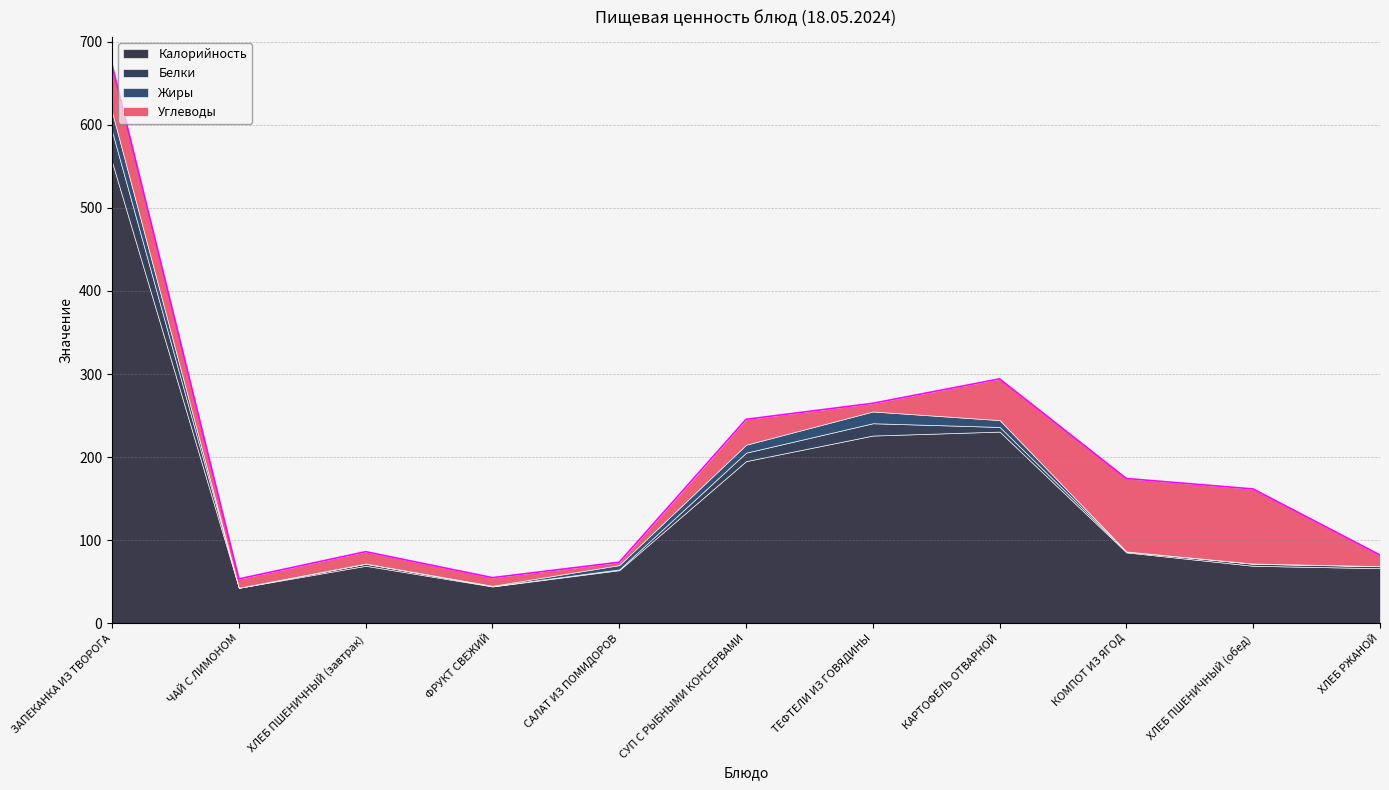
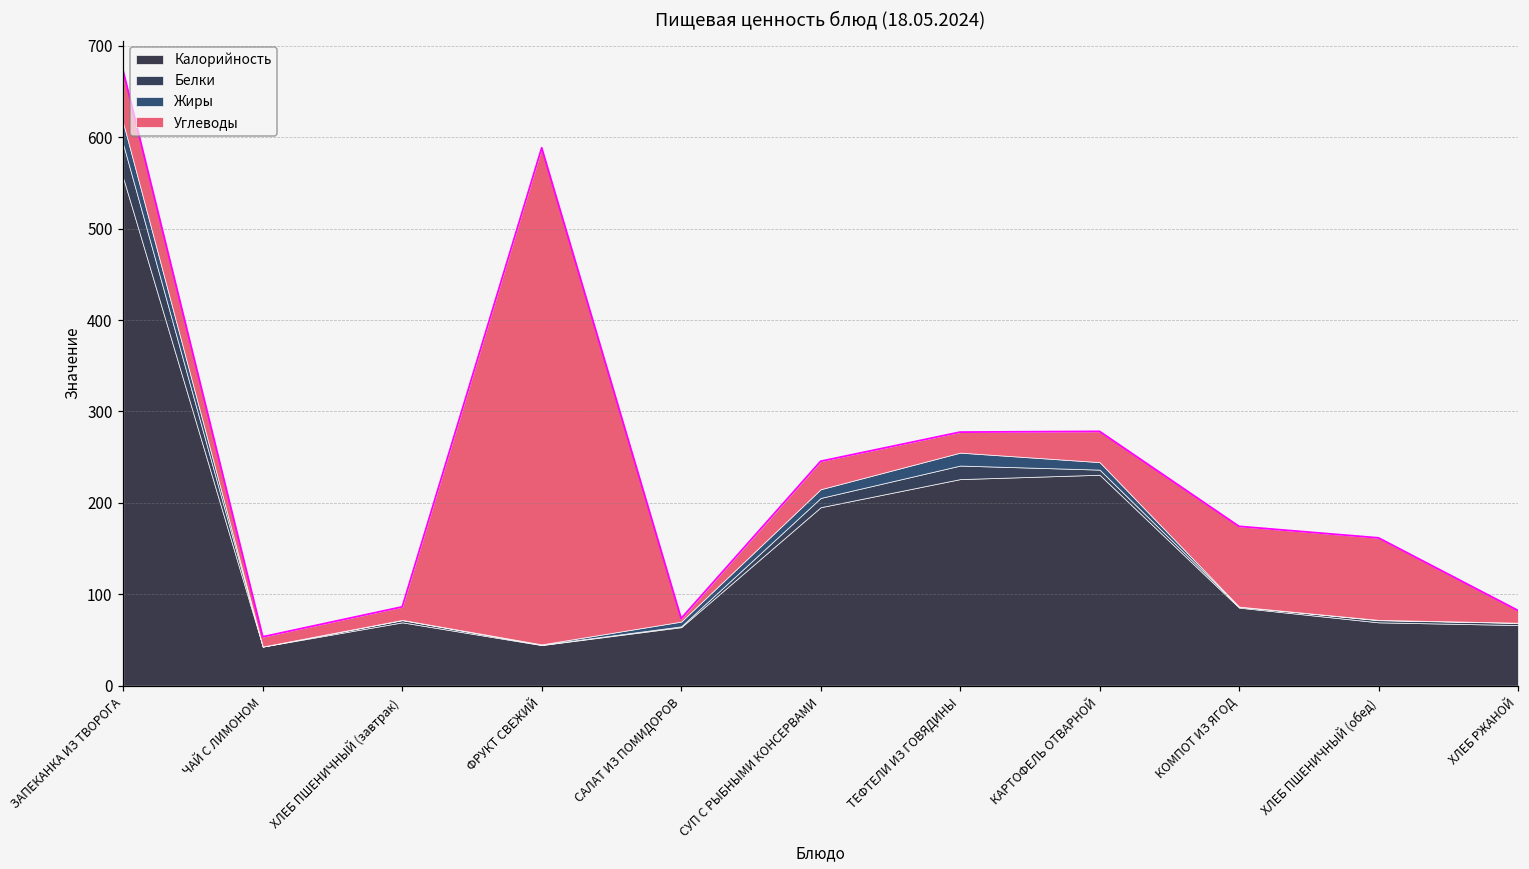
Углеводы, ФРУКТ СВЕЖИЙ: 10 -> 540
Углеводы, ТЕФТЕЛИ ИЗ ГОВЯДИНЫ: 10 -> 20
Углеводы, КАРТОФЕЛЬ ОТВАРНОЙ: 50 -> 30
